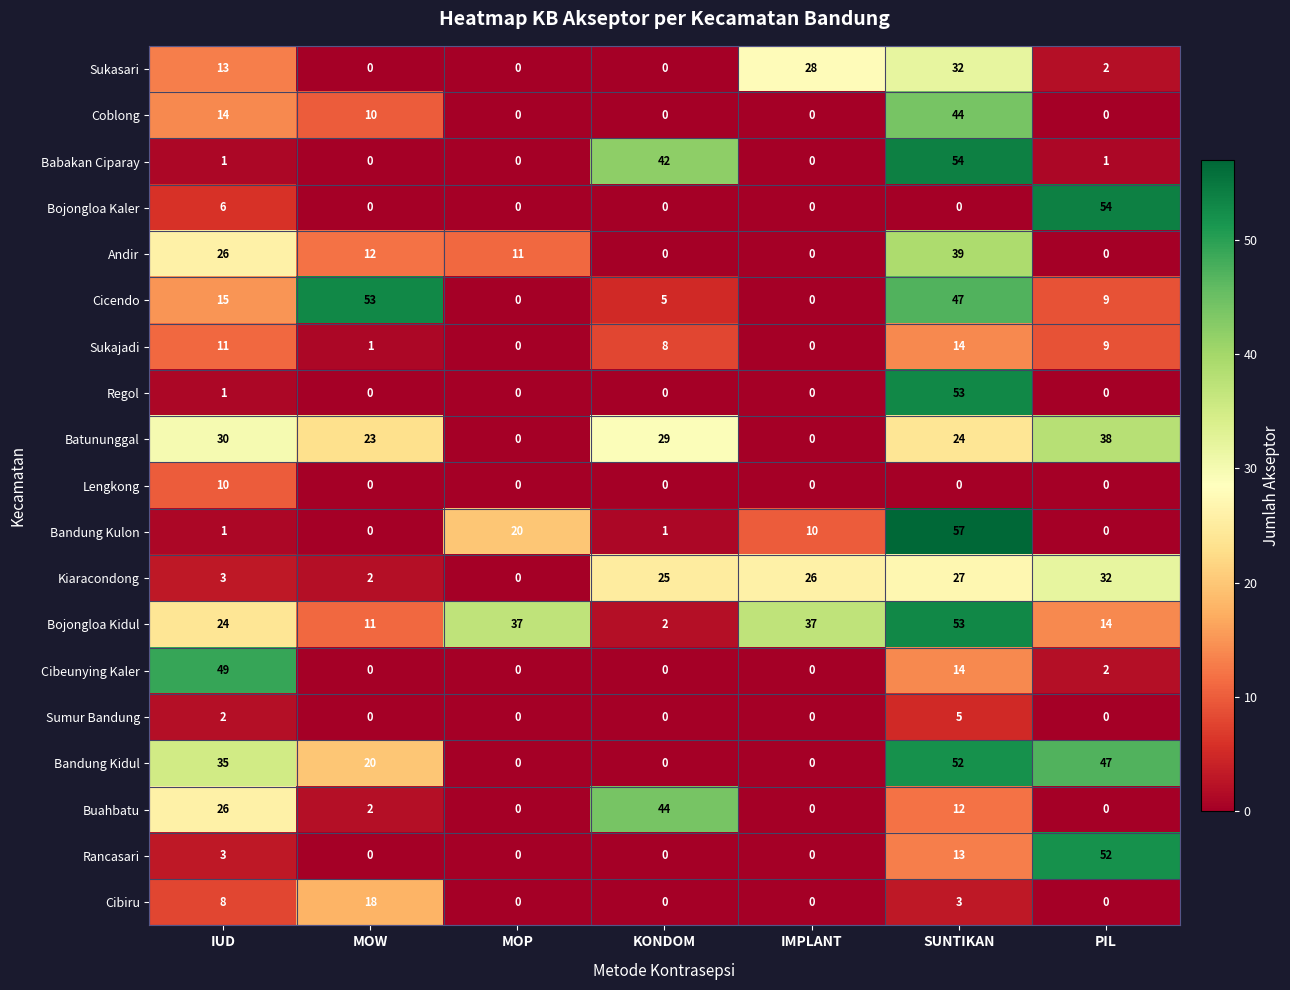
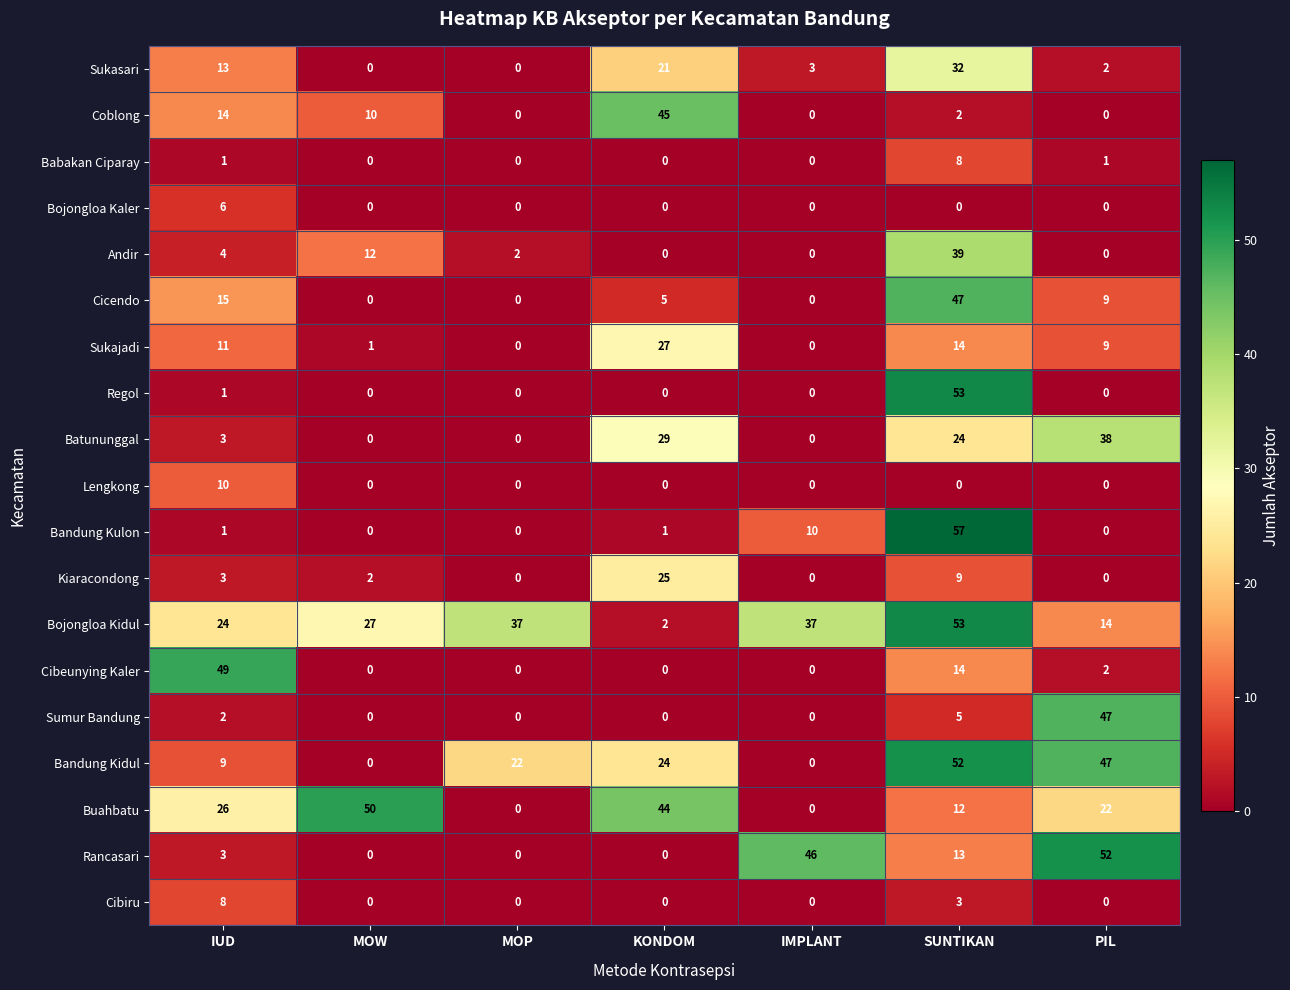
Sukasari, KONDOM: 0 -> 21
Sukasari, IMPLANT: 28 -> 3
Coblong, KONDOM: 0 -> 45
Coblong, SUNTIKAN: 44 -> 2
Babakan Ciparay, KONDOM: 42 -> 0
Babakan Ciparay, SUNTIKAN: 54 -> 8
Bojongloa Kaler, PIL: 54 -> 0
Andir, IUD: 26 -> 4
Andir, MOP: 11 -> 2
Cicendo, MOW: 53 -> 0
Sukajadi, KONDOM: 8 -> 27
Batununggal, IUD: 30 -> 3
Batununggal, MOW: 23 -> 0
Bandung Kulon, MOP: 20 -> 0
Kiaracondong, IMPLANT: 26 -> 0
Kiaracondong, SUNTIKAN: 27 -> 9
Kiaracondong, PIL: 32 -> 0
Bojongloa Kidul, MOW: 11 -> 27
Sumur Bandung, PIL: 0 -> 47
Bandung Kidul, IUD: 35 -> 9
Bandung Kidul, MOW: 20 -> 0
Bandung Kidul, MOP: 0 -> 22
Bandung Kidul, KONDOM: 0 -> 24
Buahbatu, MOW: 2 -> 50
Buahbatu, PIL: 0 -> 22
Rancasari, IMPLANT: 0 -> 46
Cibiru, MOW: 18 -> 0
